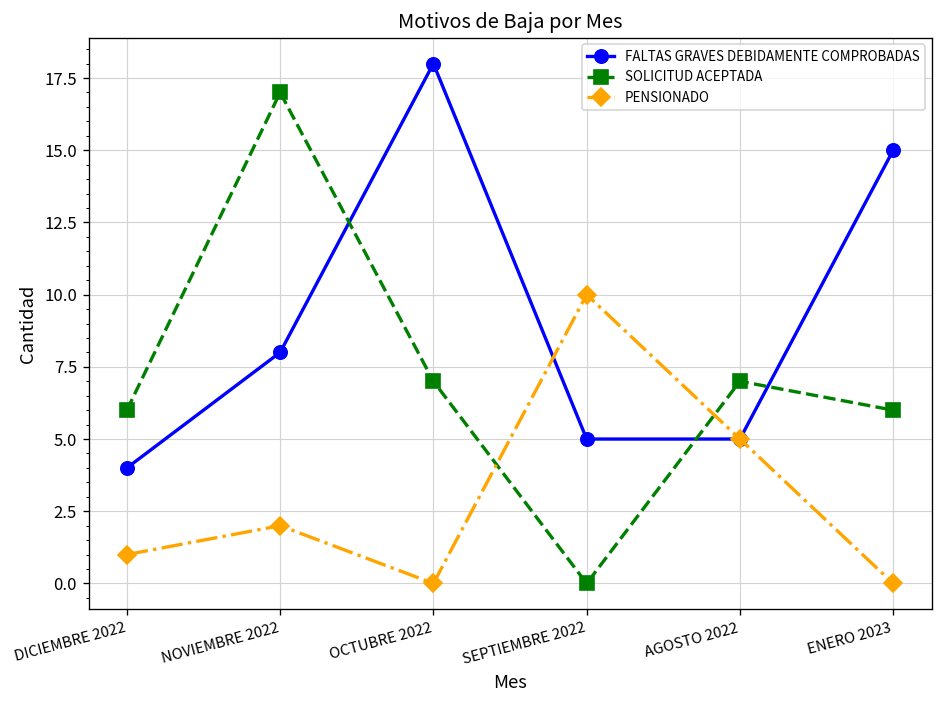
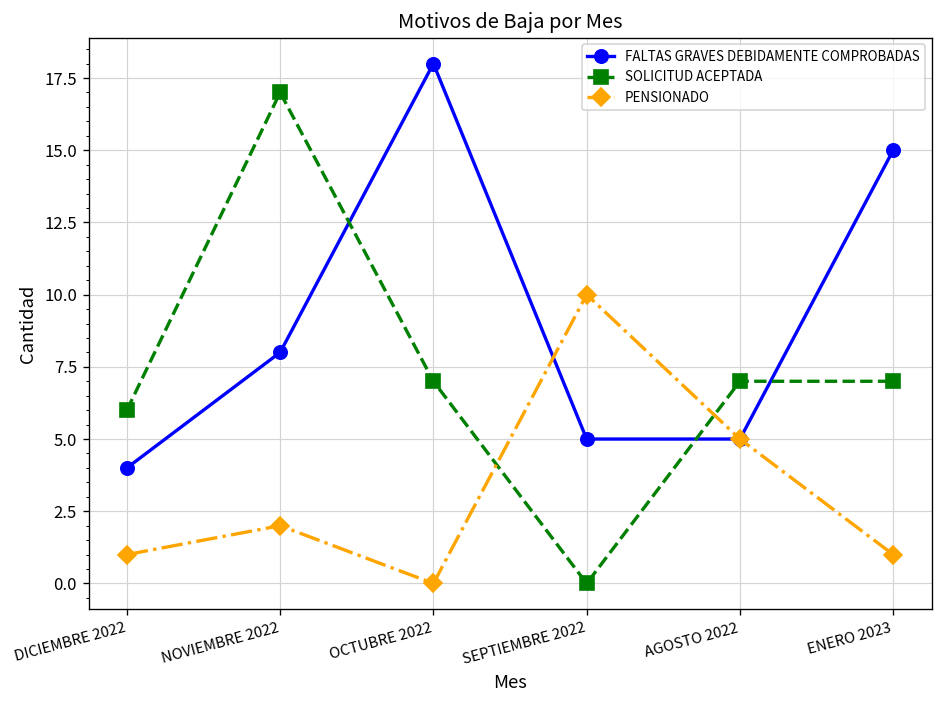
SOLICITUD ACEPTADA, ENERO 2023: 6 -> 7
PENSIONADO, ENERO 2023: 0 -> 1
